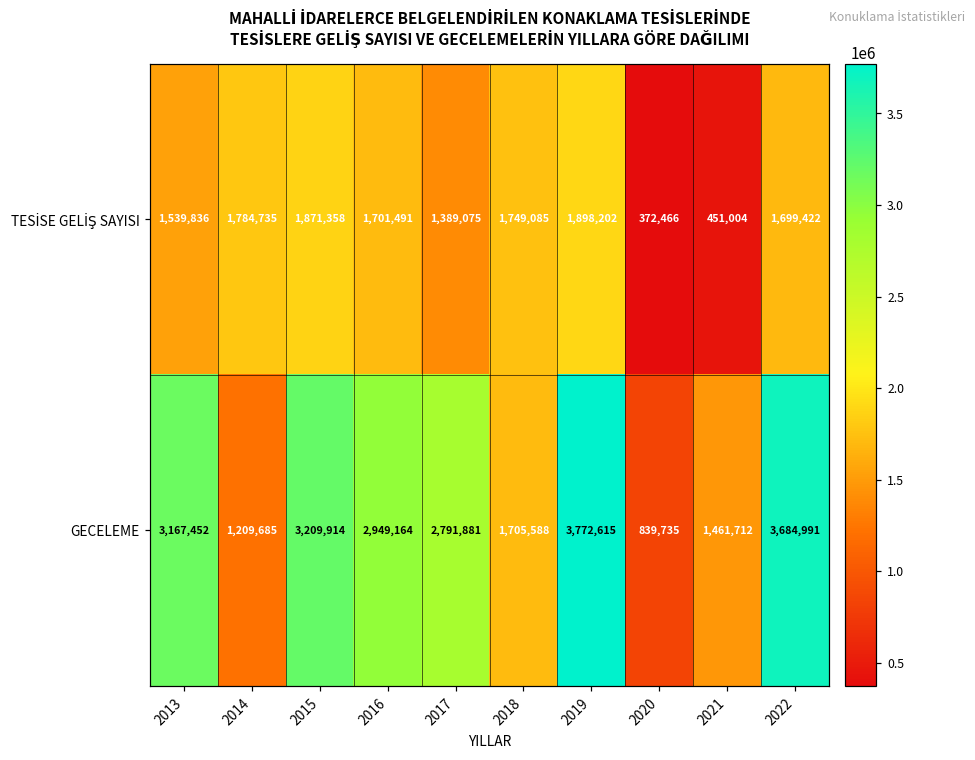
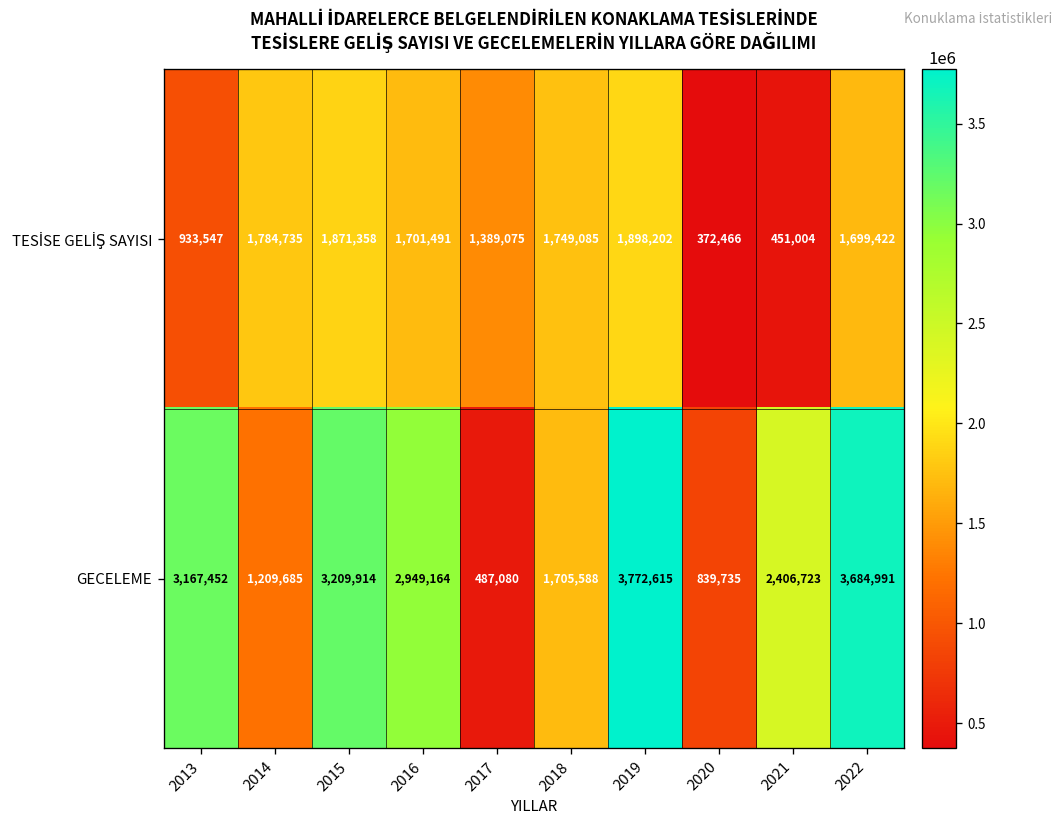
TESİSE GELİŞ SAYISI, 2013: 1,539,836 -> 933,547
GECELEME, 2017: 2,791,881 -> 487,080
GECELEME, 2021: 1,461,712 -> 2,406,723
